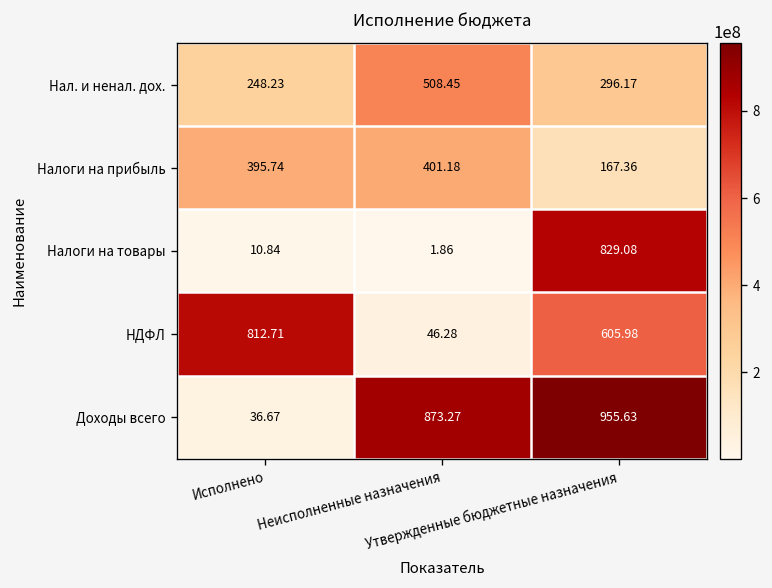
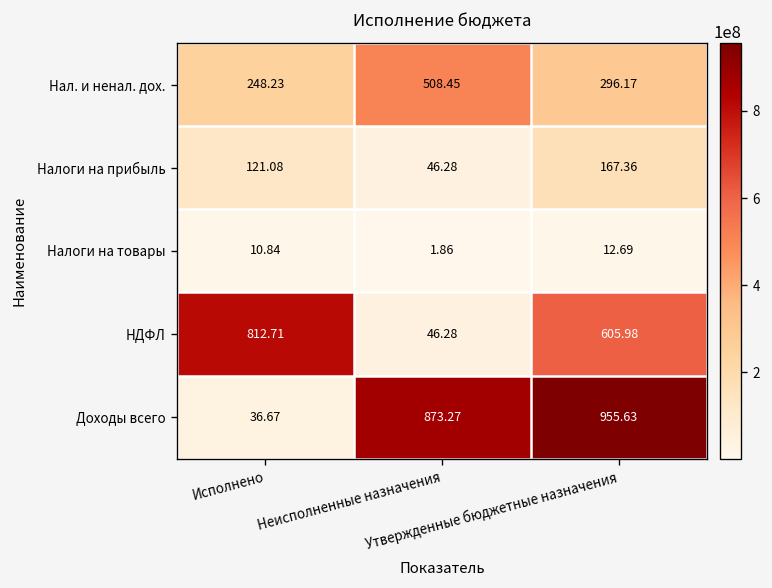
Налоги на прибыль, Исполнено: 395.74 -> 121.08
Налоги на прибыль, Неисполненные назначения: 401.18 -> 46.28
Налоги на товары, Утвержденные бюджетные назначения: 829.08 -> 12.69
